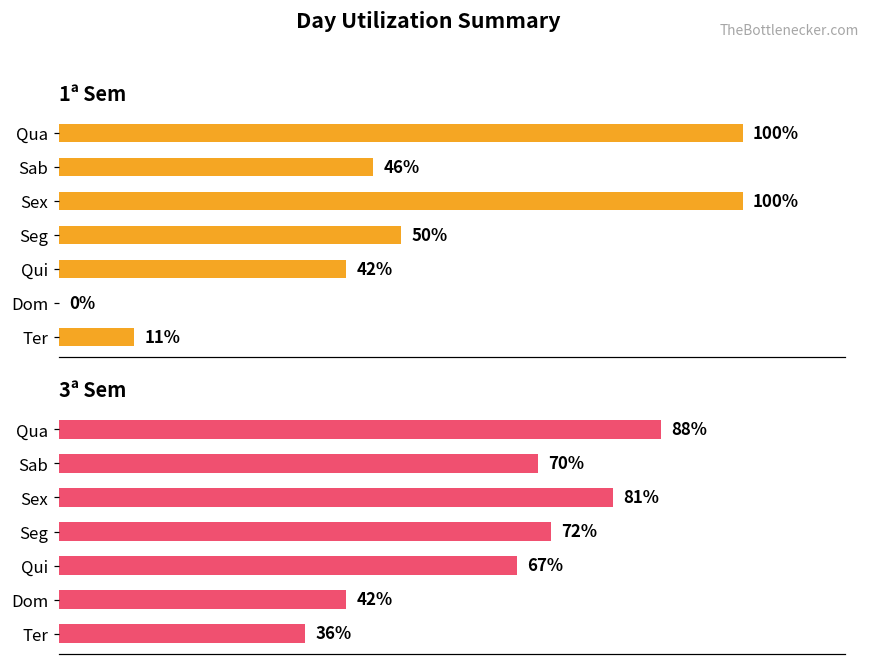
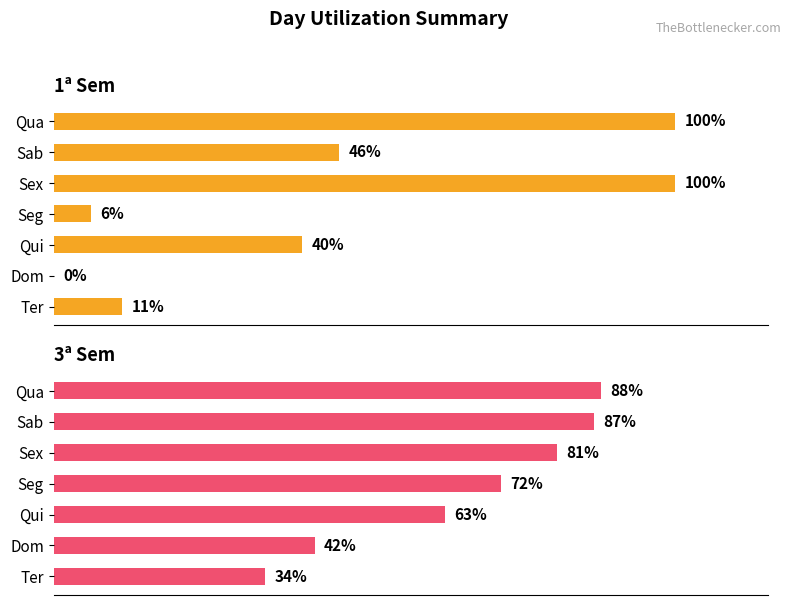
1ª Sem, Seg: 50% -> 6%
1ª Sem, Qui: 42% -> 40%
3ª Sem, Sab: 70% -> 87%
3ª Sem, Qui: 67% -> 63%
3ª Sem, Ter: 36% -> 34%
